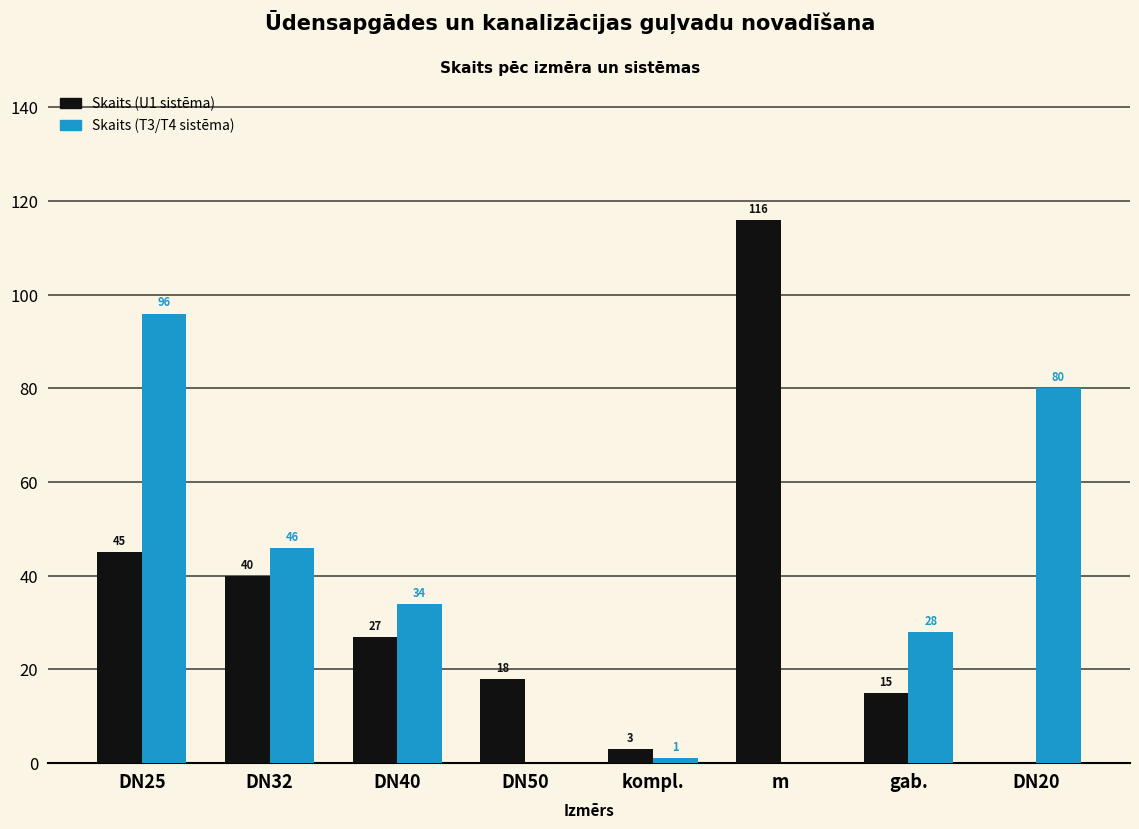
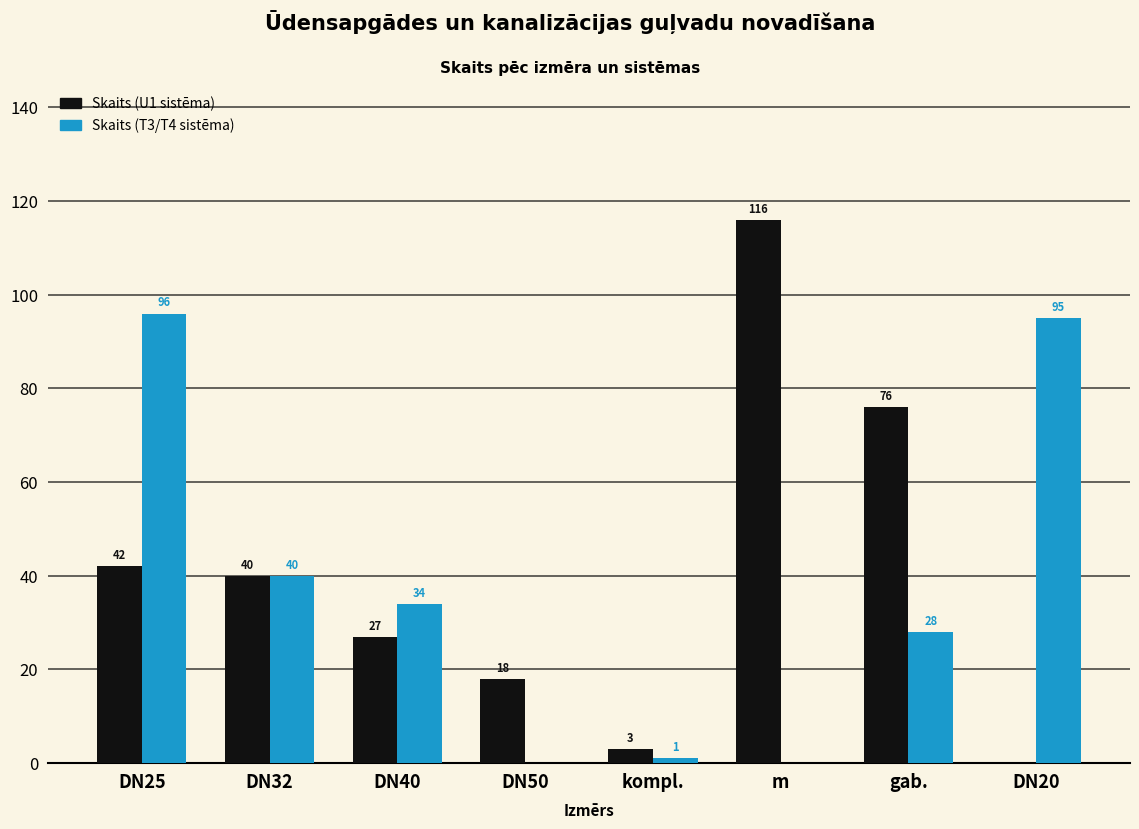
Skaits (U1 sistēma), DN25: 45 -> 42
Skaits (T3/T4 sistēma), DN32: 46 -> 40
Skaits (U1 sistēma), gab.: 15 -> 76
Skaits (T3/T4 sistēma), DN20: 80 -> 95
